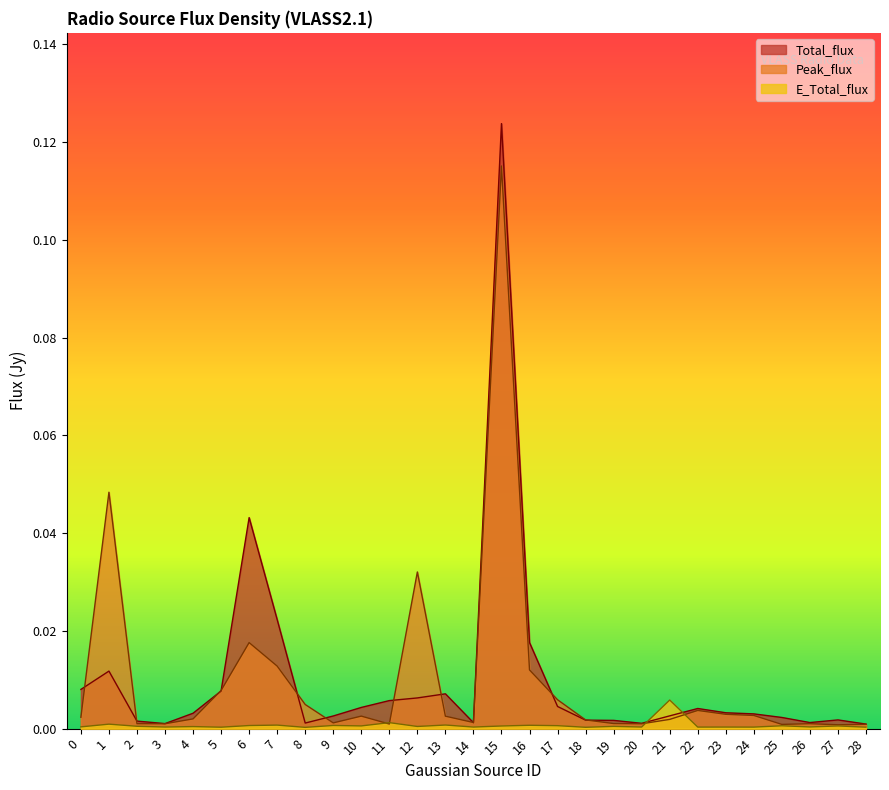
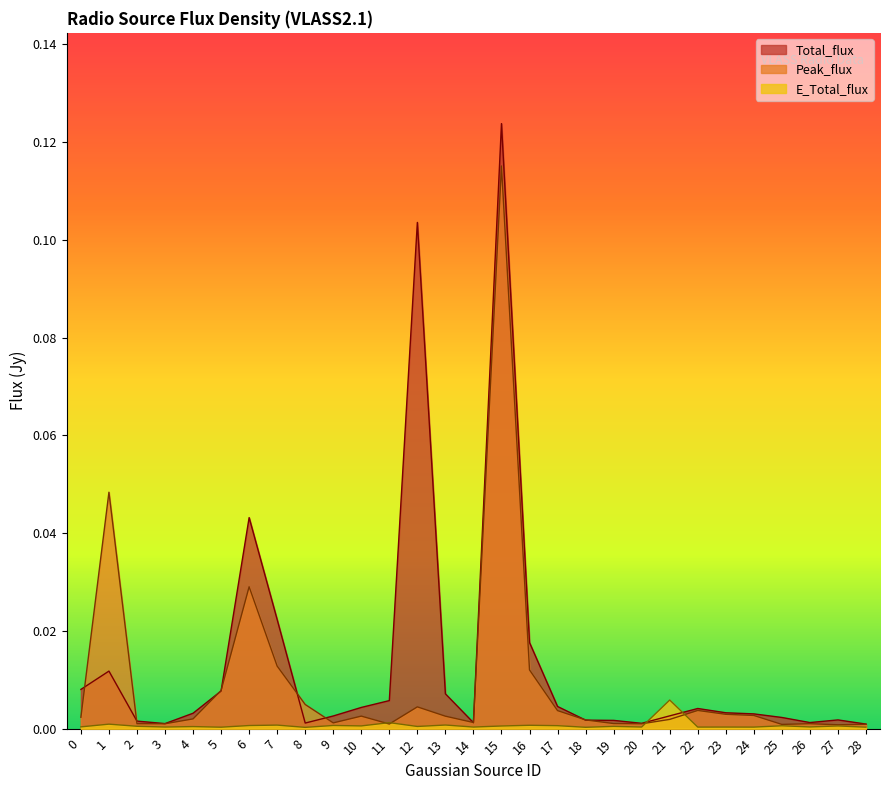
Peak_flux, 6: 0.018 -> 0.029
Total_flux, 12: 0.006 -> 0.104
Peak_flux, 12: 0.032 -> 0.004
Peak_flux, 17: 0.006 -> 0.004
